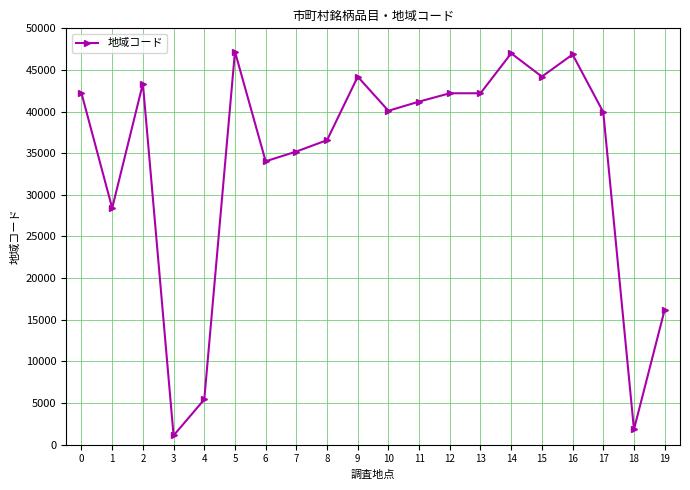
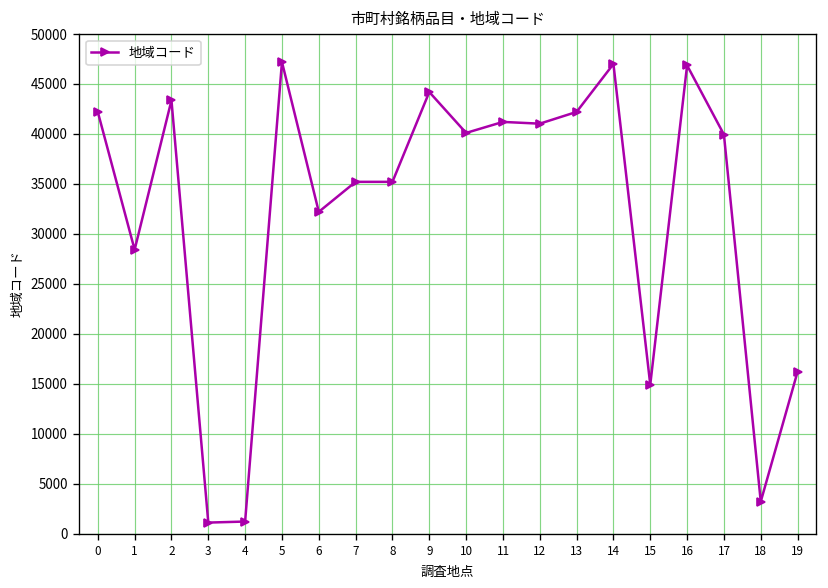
4: 5000 -> 1000
6: 34000 -> 32000
8: 37000 -> 35000
12: 42000 -> 41000
15: 44000 -> 15000
18: 2000 -> 3000
